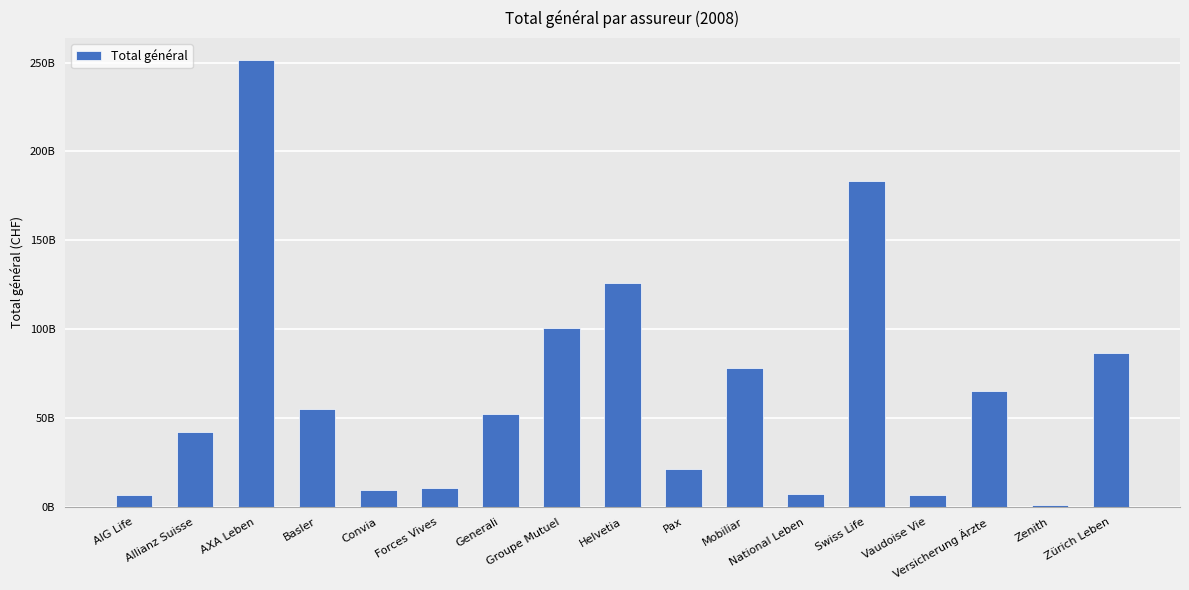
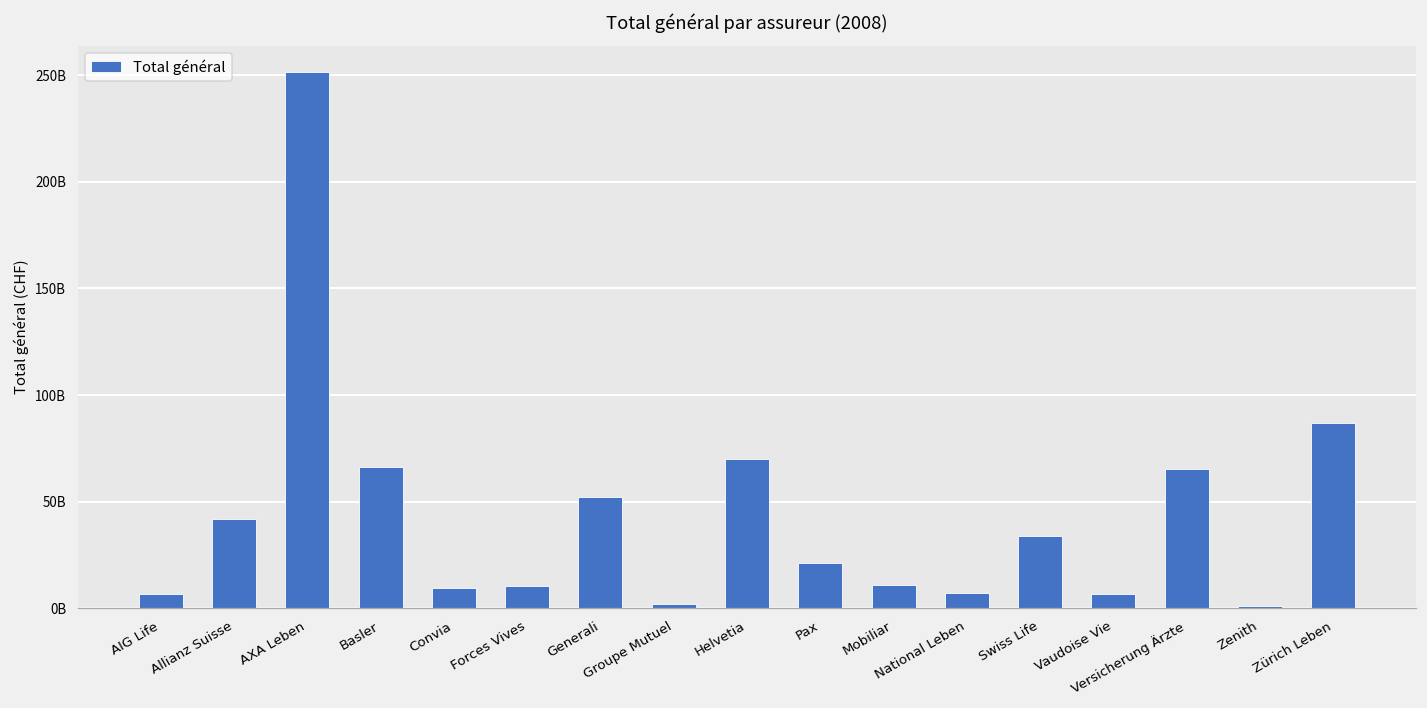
Basler: 55000000000 -> 66000000000
Groupe Mutuel: 101000000000 -> 2000000000
Helvetia: 126000000000 -> 70000000000
Mobiliar: 78000000000 -> 11000000000
Swiss Life: 183000000000 -> 34000000000
